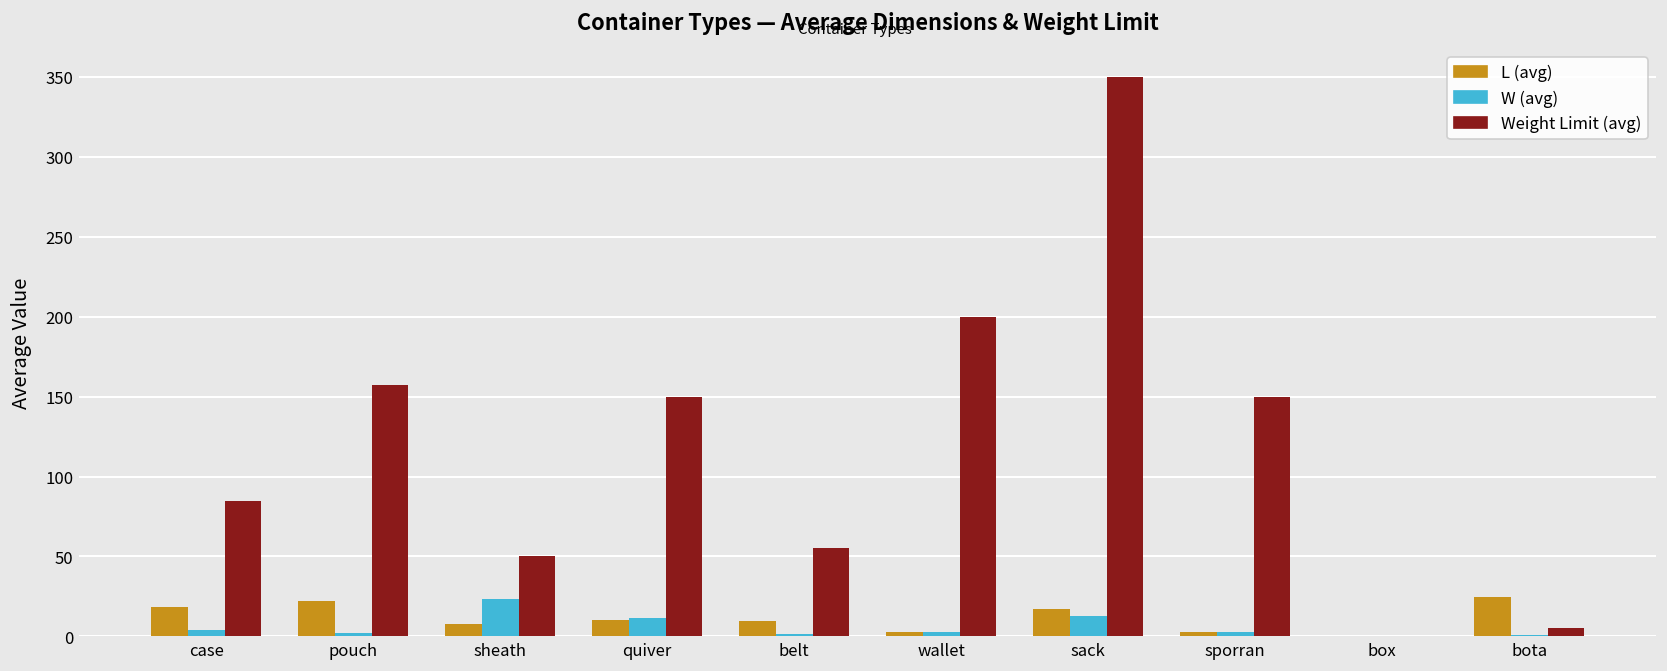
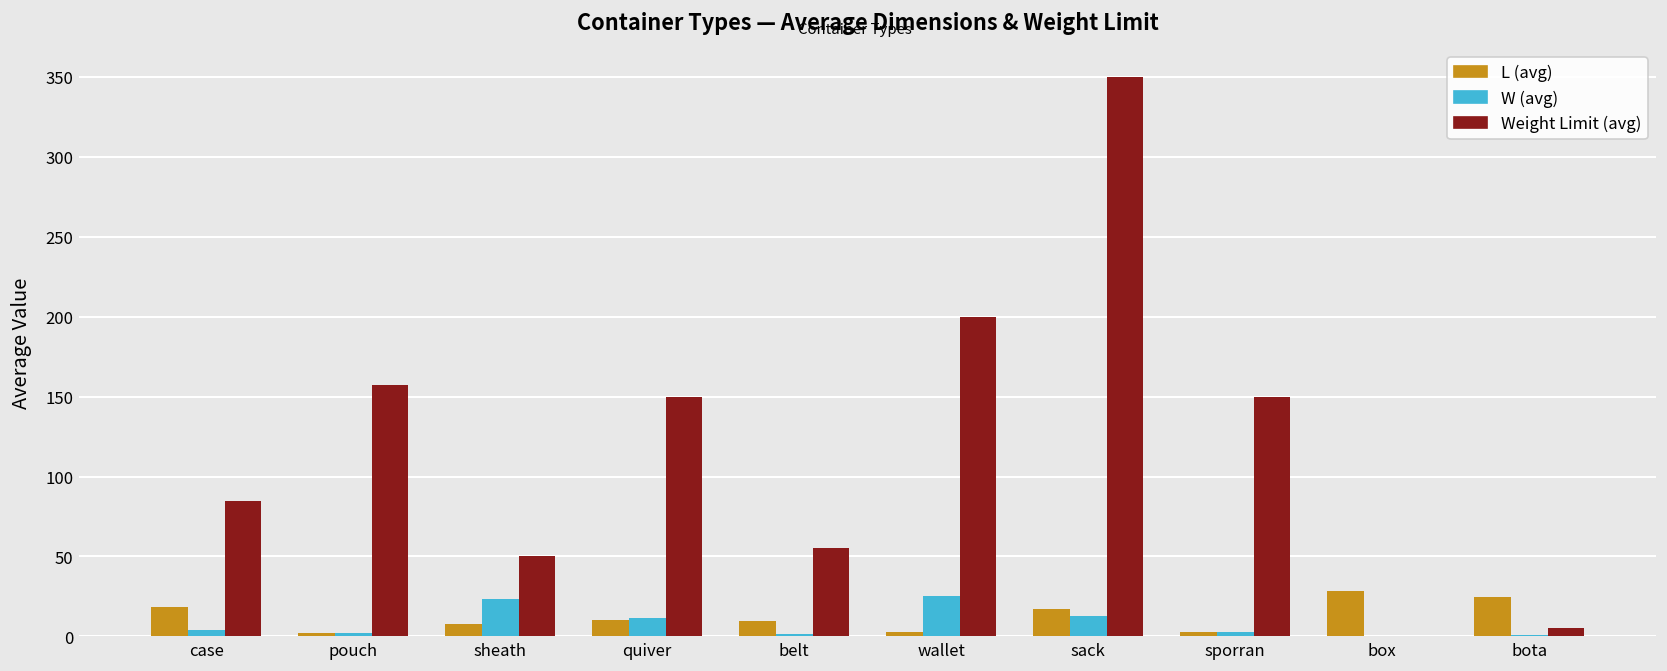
L (avg), pouch: 22 -> 2
W (avg), wallet: 3 -> 26
L (avg), box: 0 -> 29
